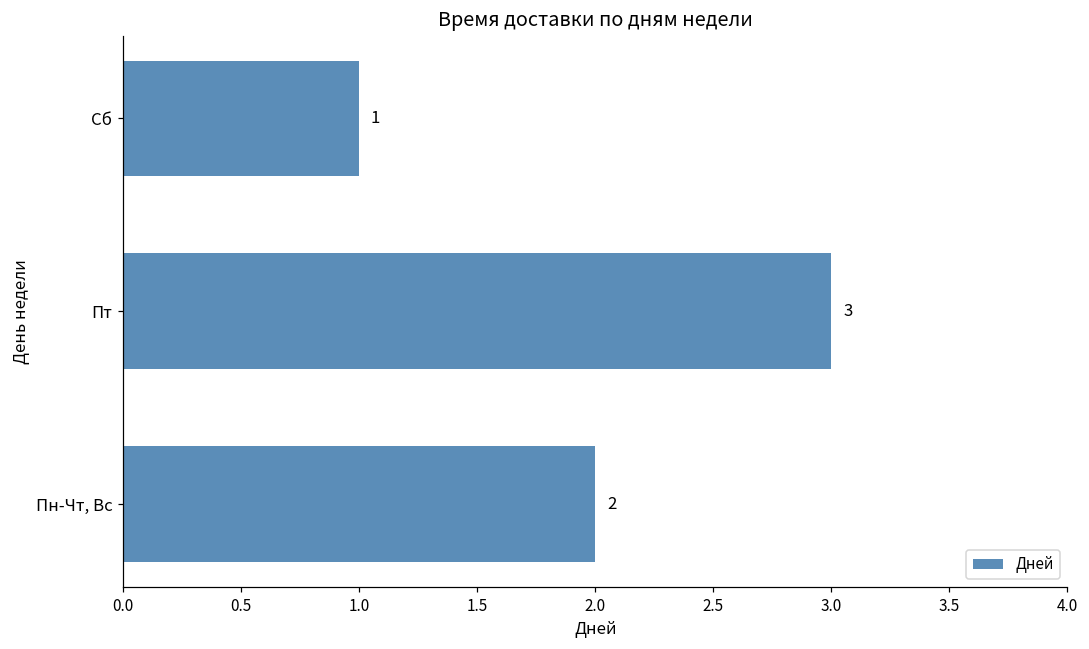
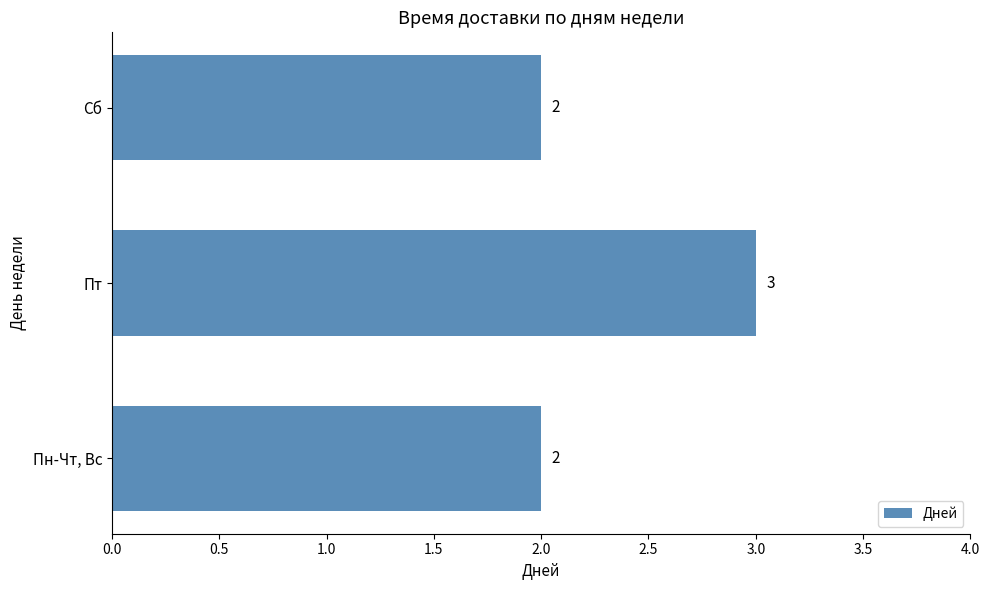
Сб: 1 -> 2
